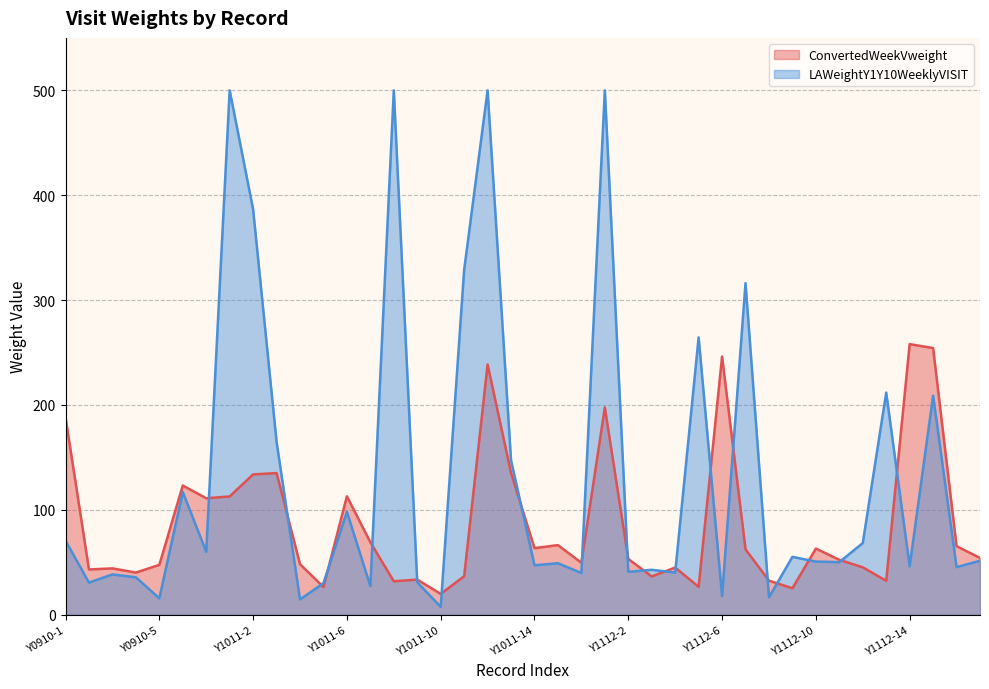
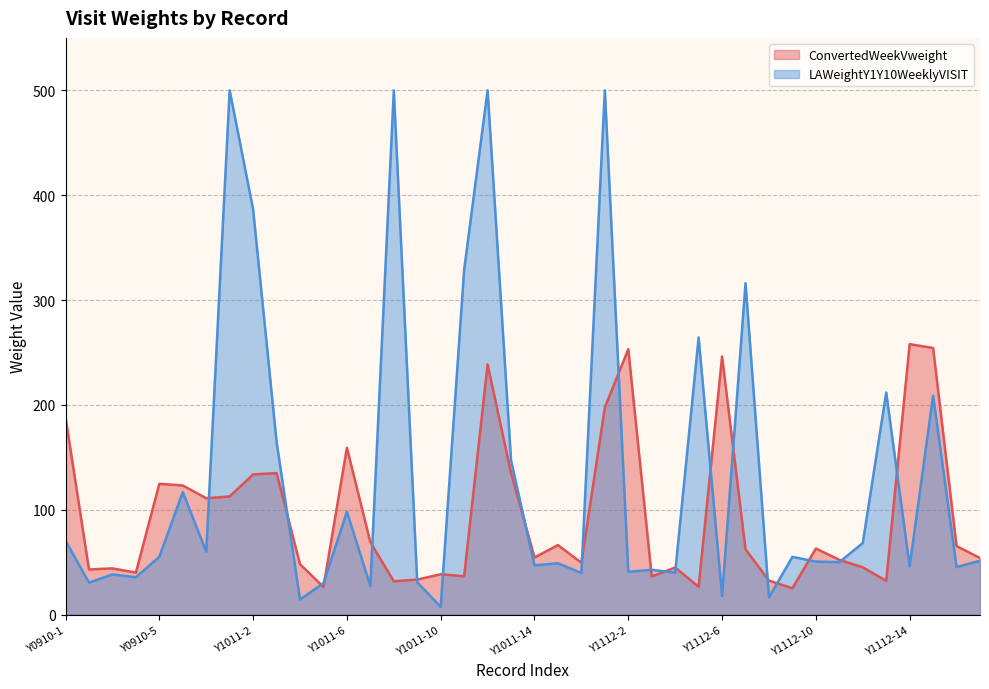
ConvertedWeekVweight, Y0910-5: 47 -> 125
LAWeightY1Y10WeeklyVISIT, Y0910-5: 16 -> 55
ConvertedWeekVweight, Y1011-6: 113 -> 159
ConvertedWeekVweight, Y1011-10: 20 -> 39
ConvertedWeekVweight, Y1011-14: 63 -> 55
ConvertedWeekVweight, Y1112-2: 53 -> 253
